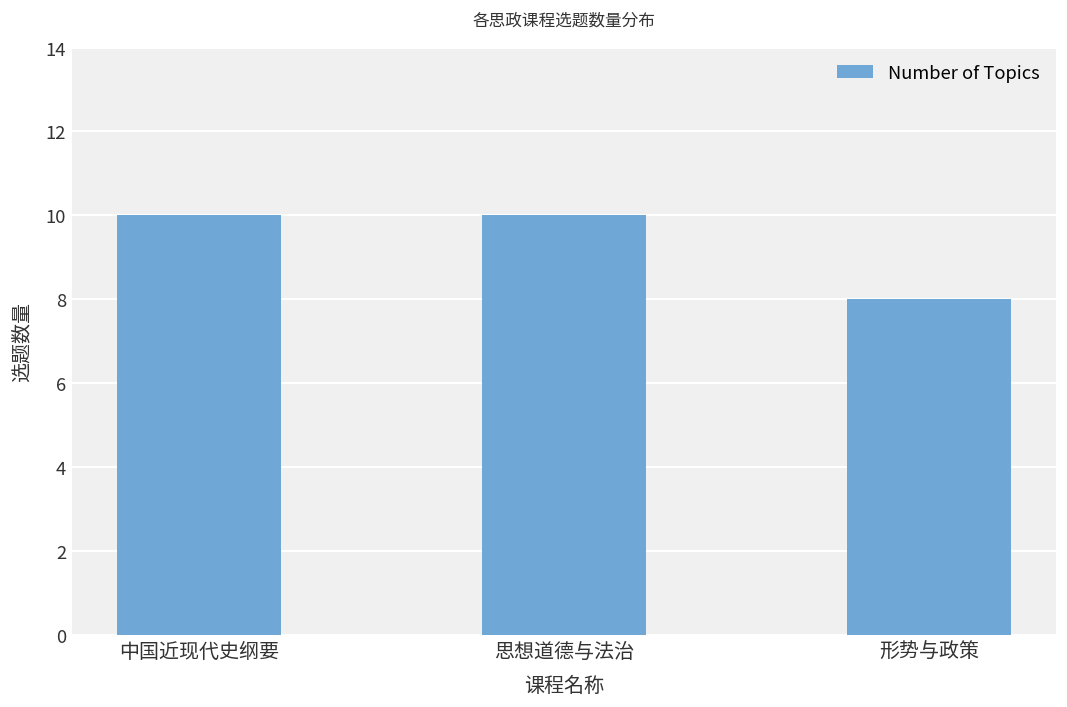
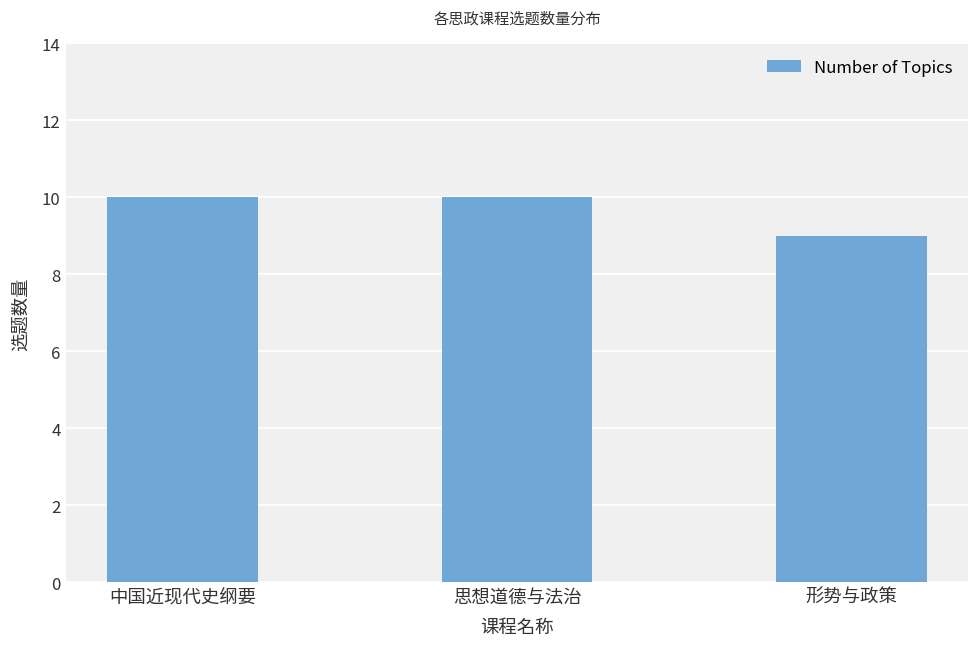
形势与政策: 8 -> 9
